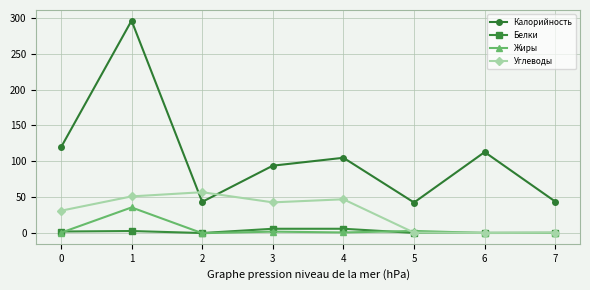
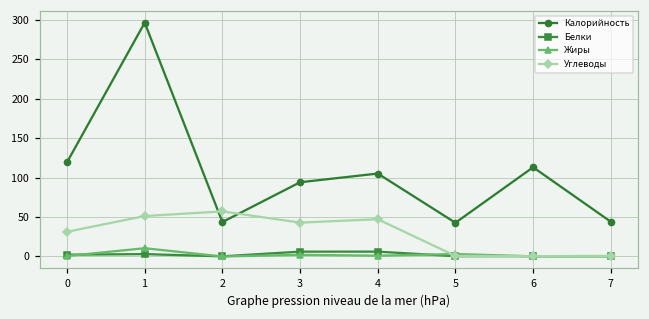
Жиры, 1: 40 -> 10
